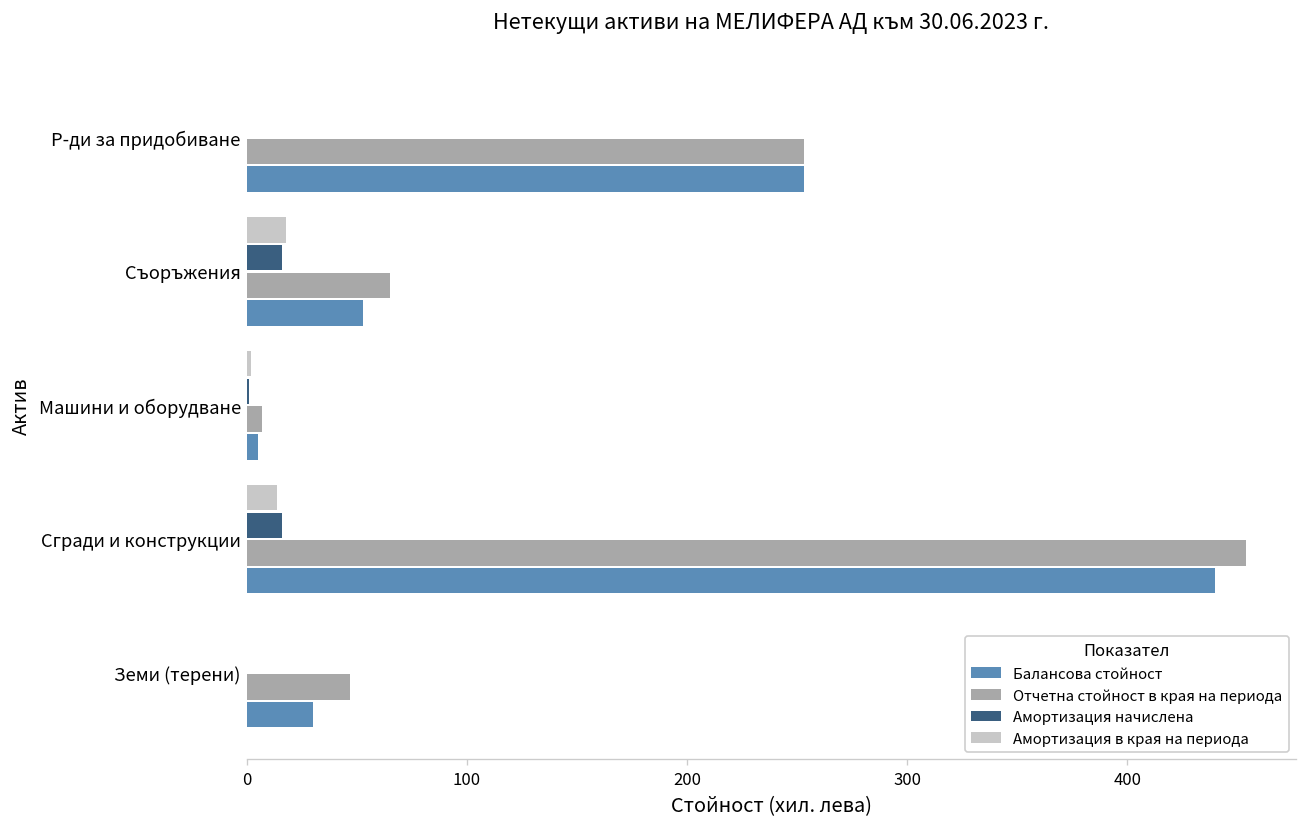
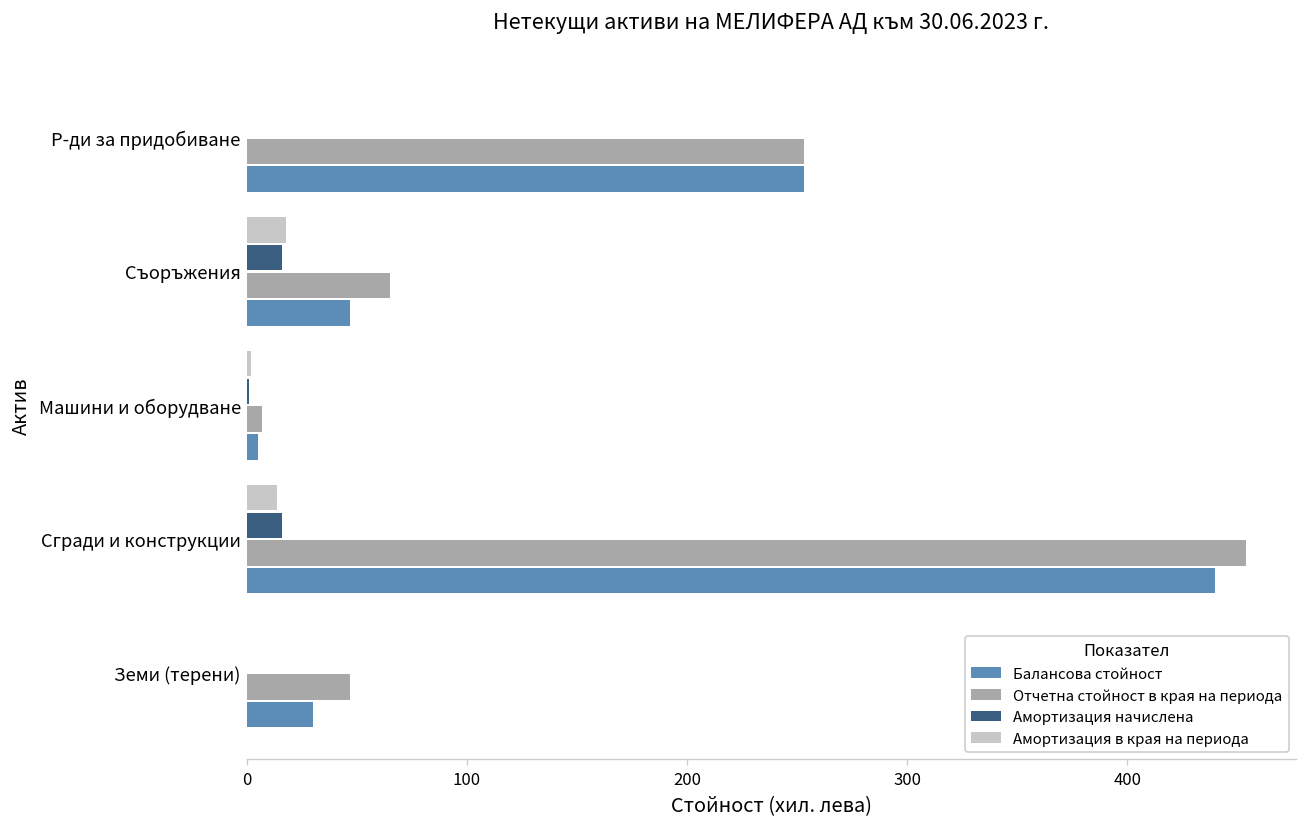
Балансова стойност, Съоръжения: 53 -> 47
